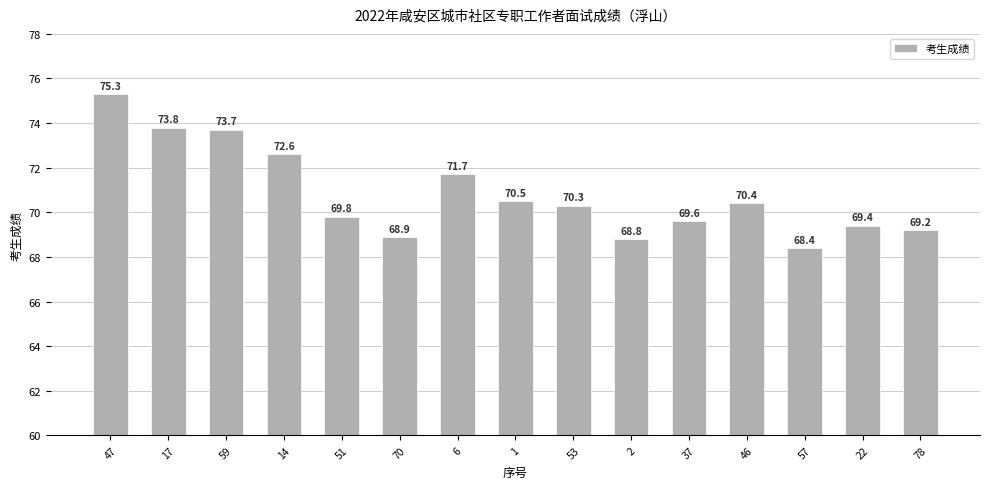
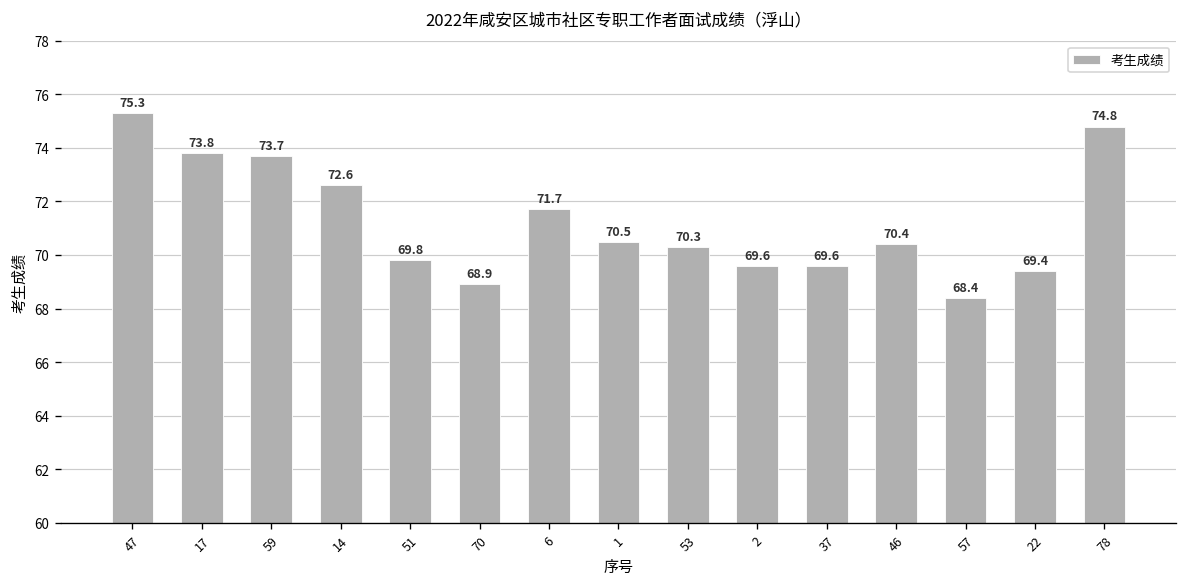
2: 68.8 -> 69.6
78: 69.2 -> 74.8
